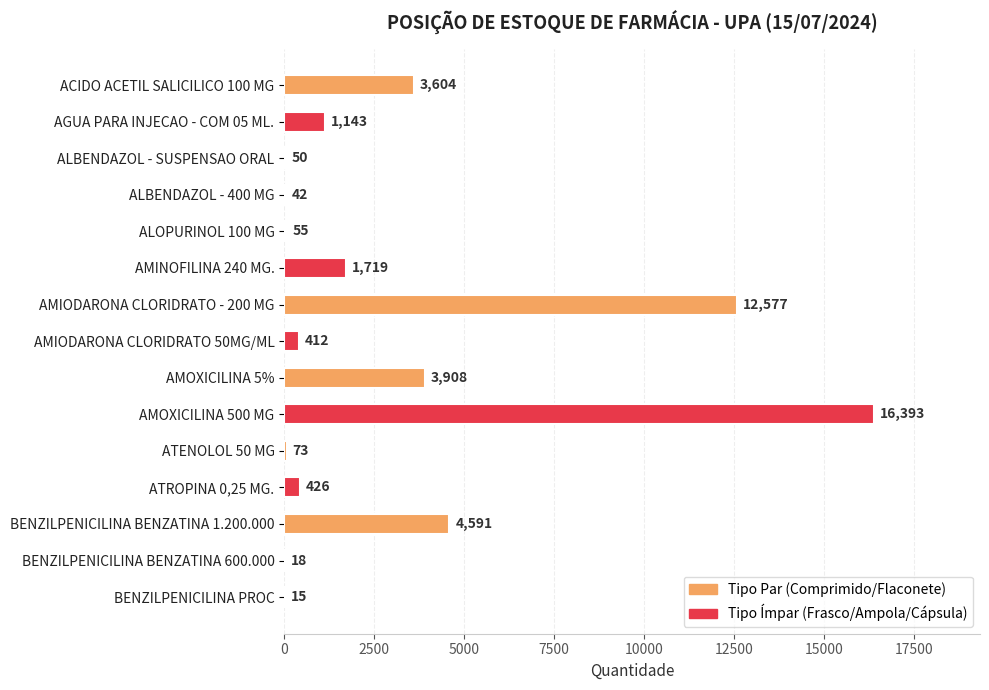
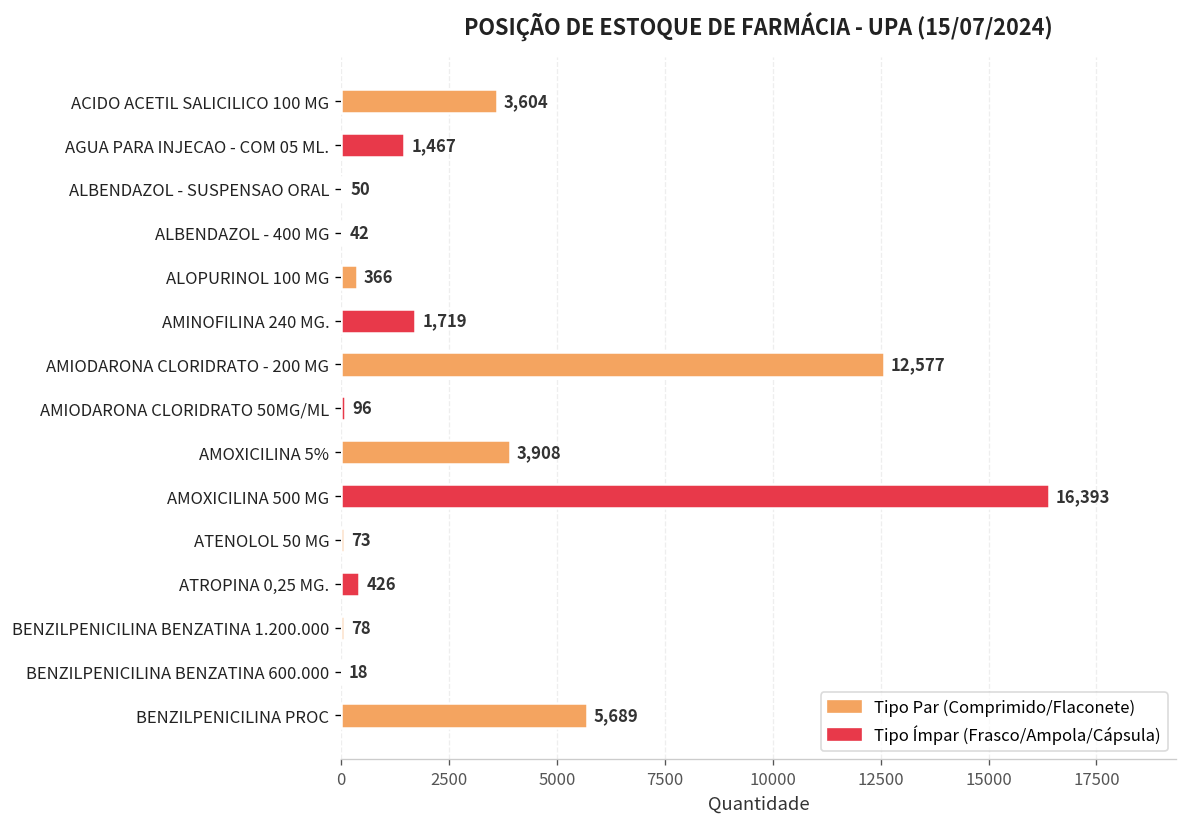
AGUA PARA INJECAO - COM 05 ML.: 1,143 -> 1,467
ALOPURINOL 100 MG: 55 -> 366
AMIODARONA CLORIDRATO 50MG/ML: 412 -> 96
BENZILPENICILINA BENZATINA 1.200.000: 4,591 -> 78
BENZILPENICILINA PROC: 15 -> 5,689
